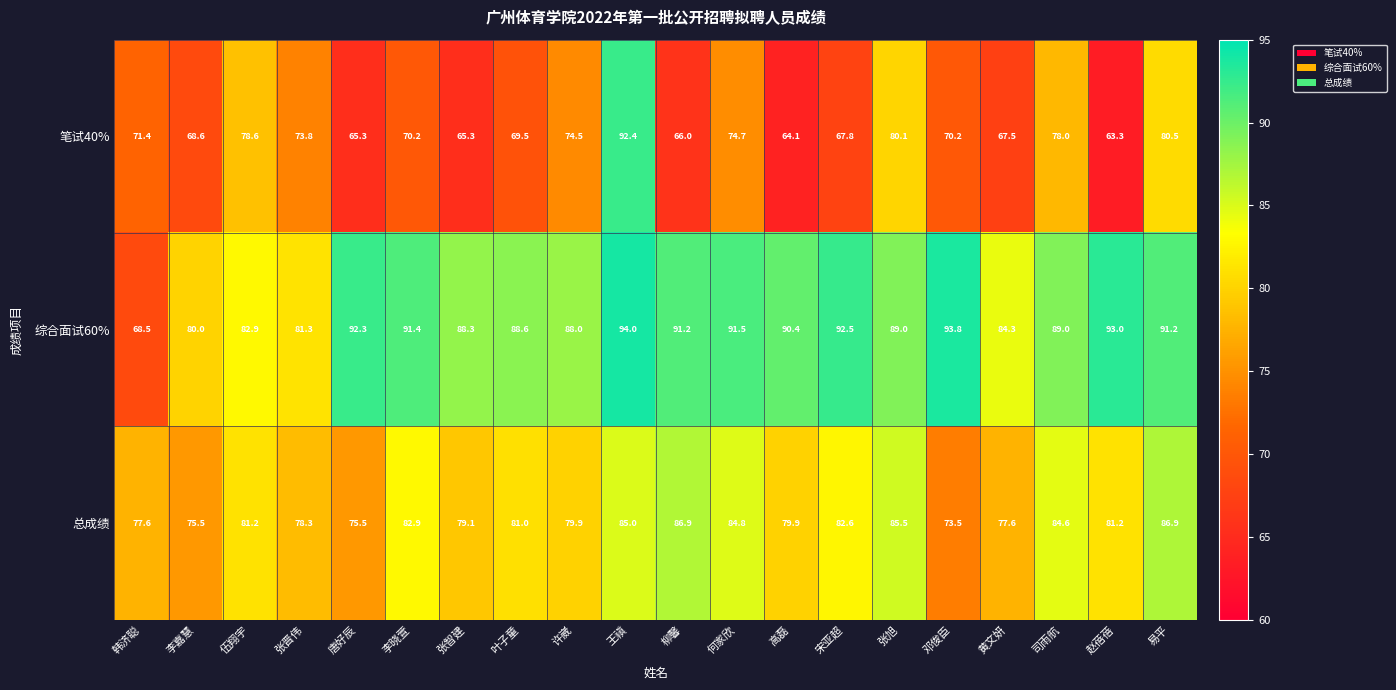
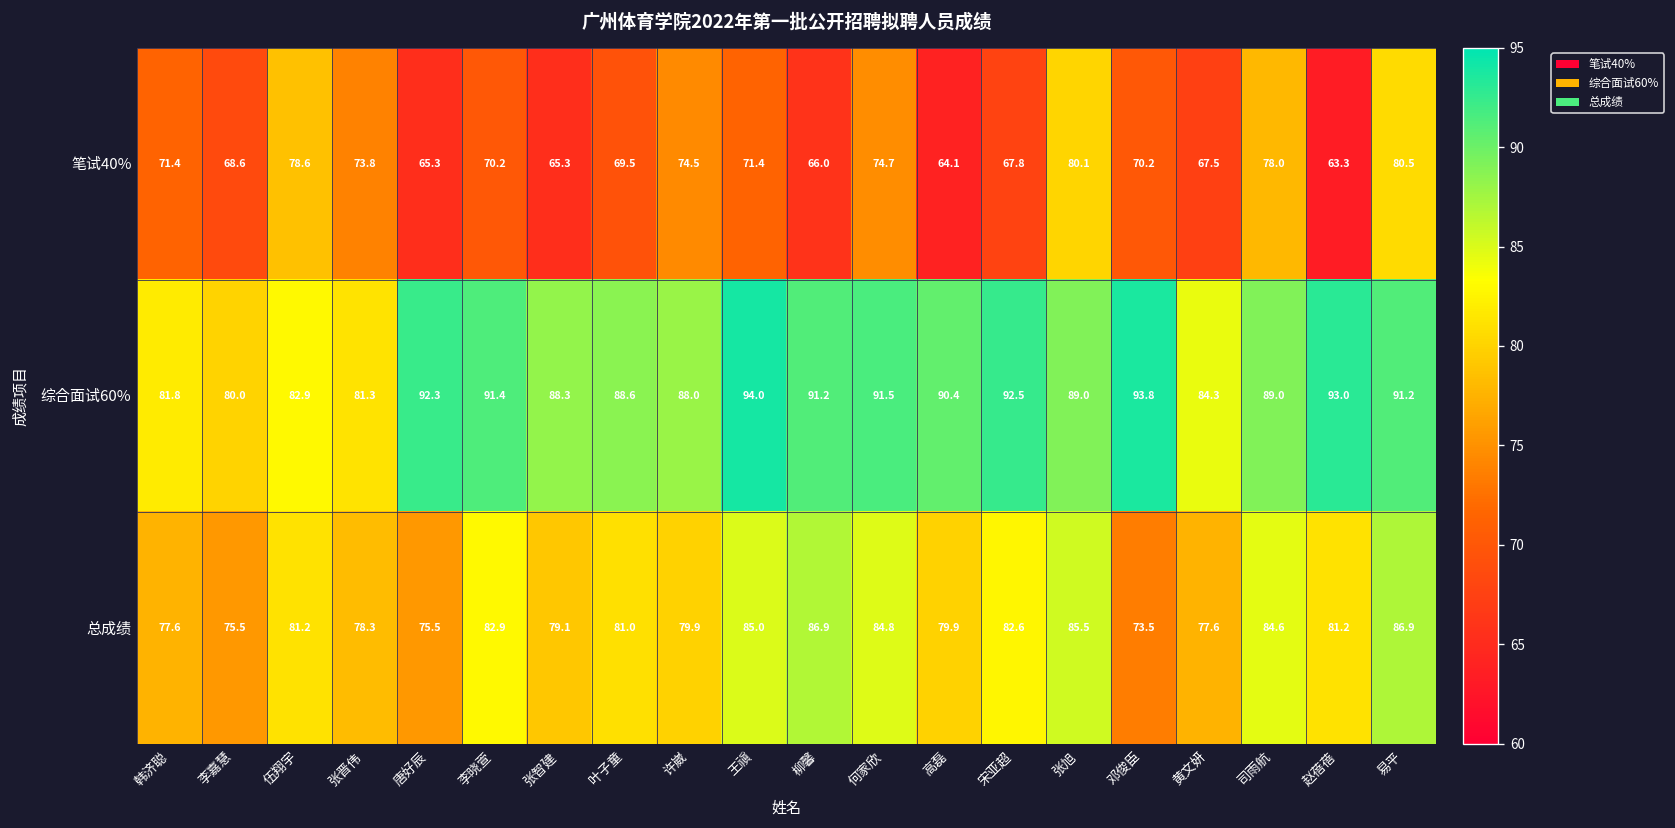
笔试40%, 王禛: 92.4 -> 71.4
综合面试60%, 韩济聪: 68.5 -> 81.8
